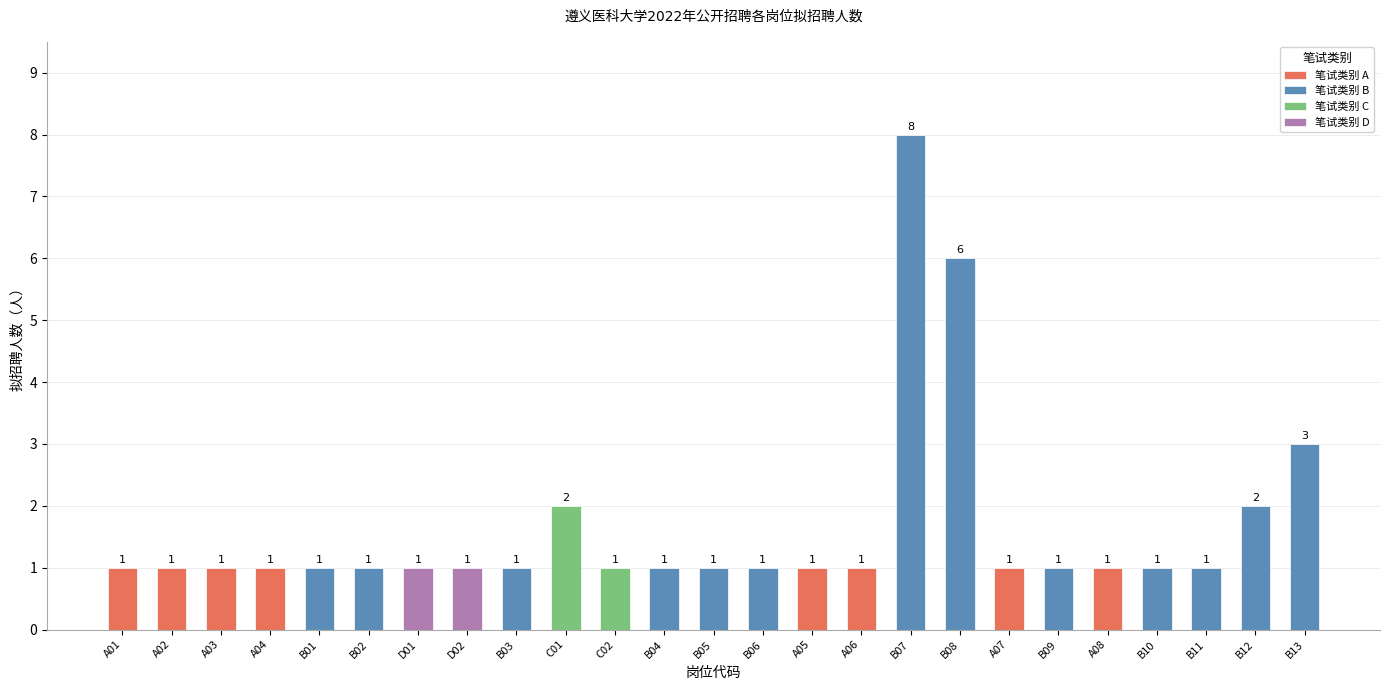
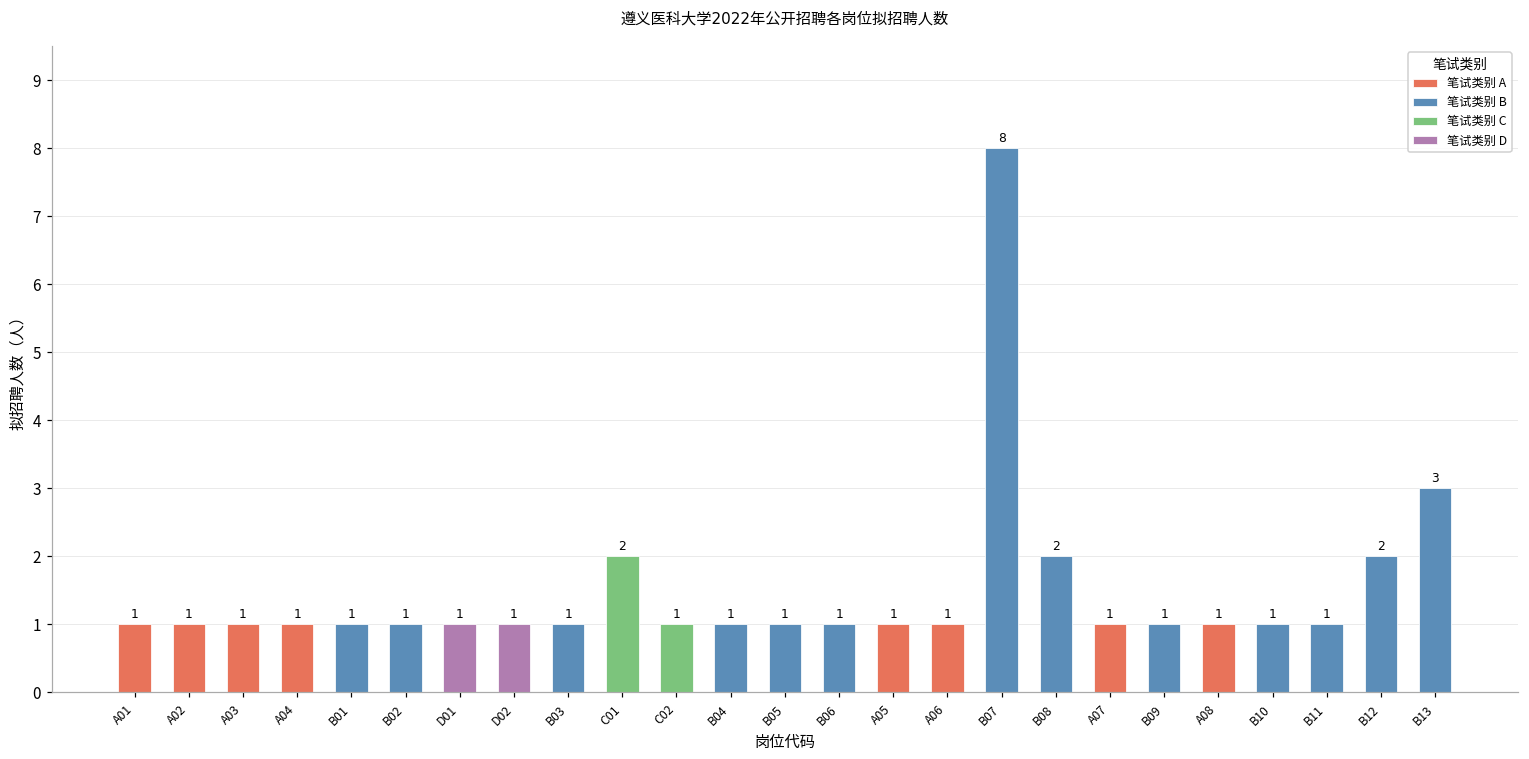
笔试类别 B, B08: 6 -> 2
